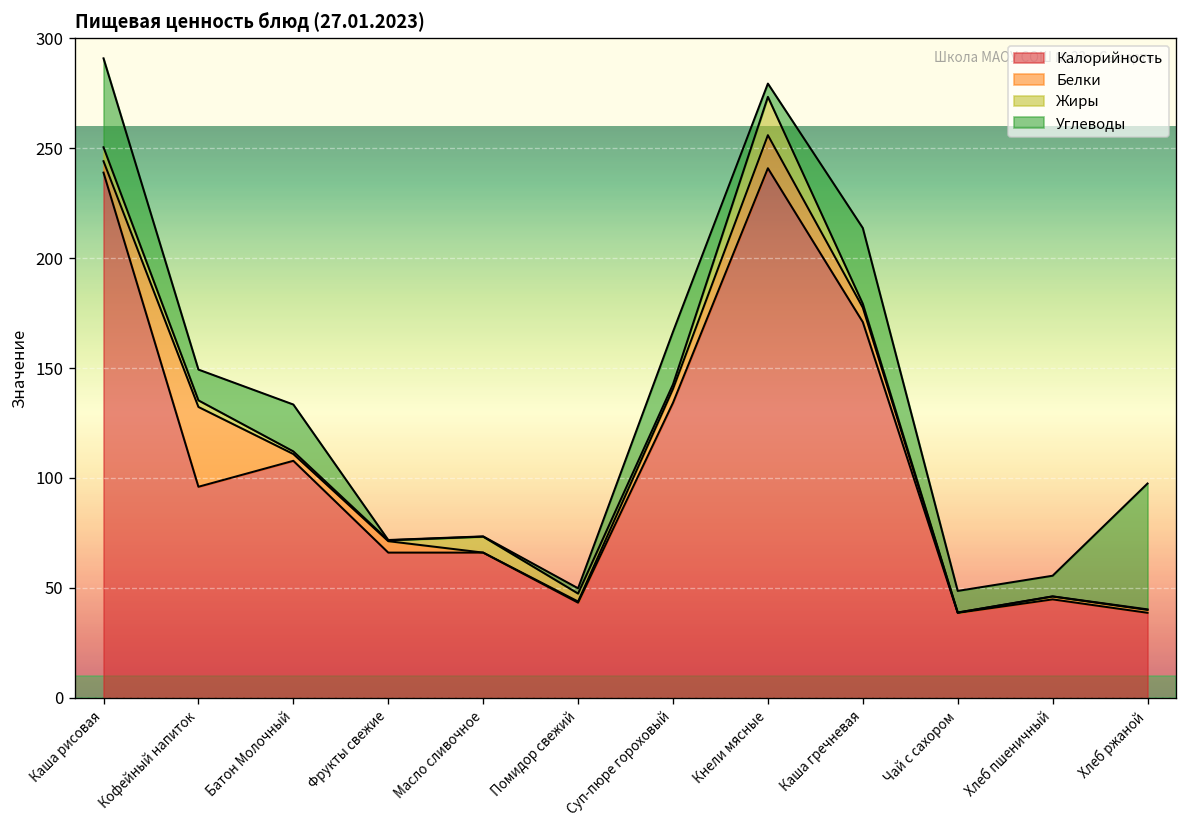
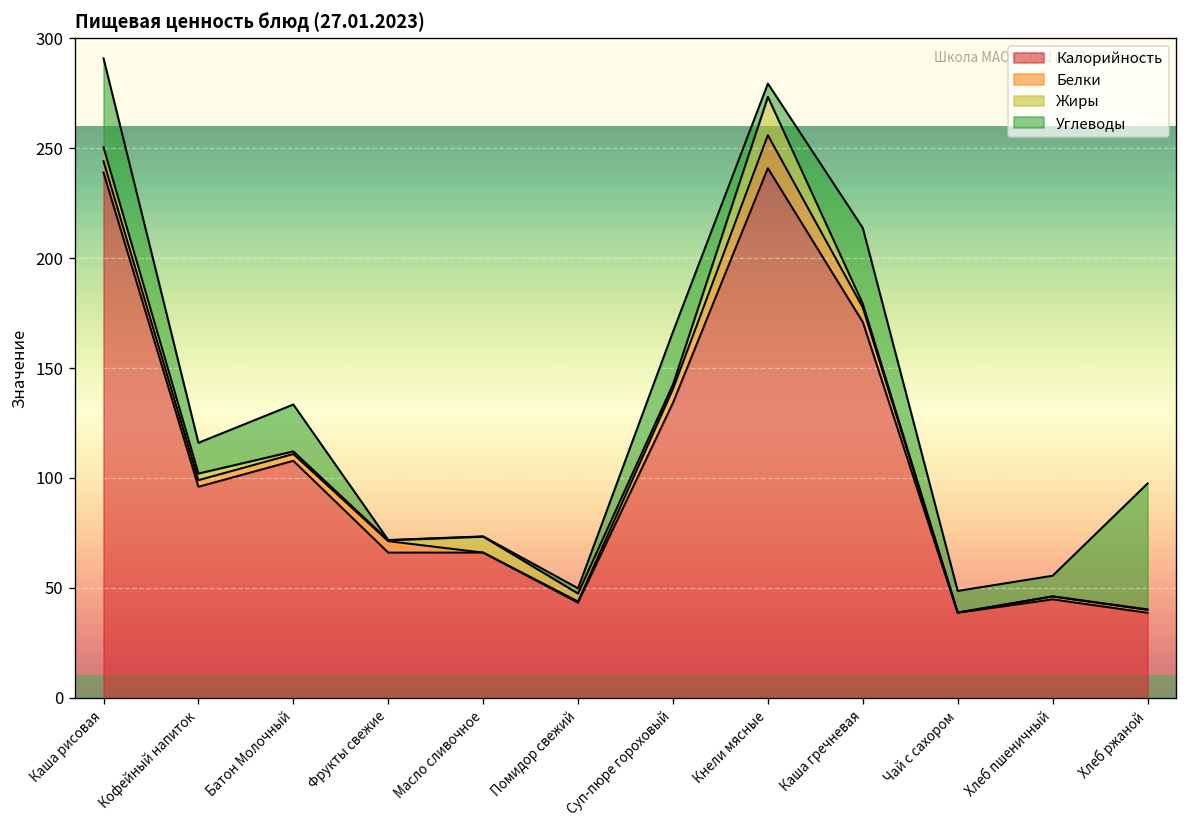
Белки, Кофейный напиток: 36 -> 3
